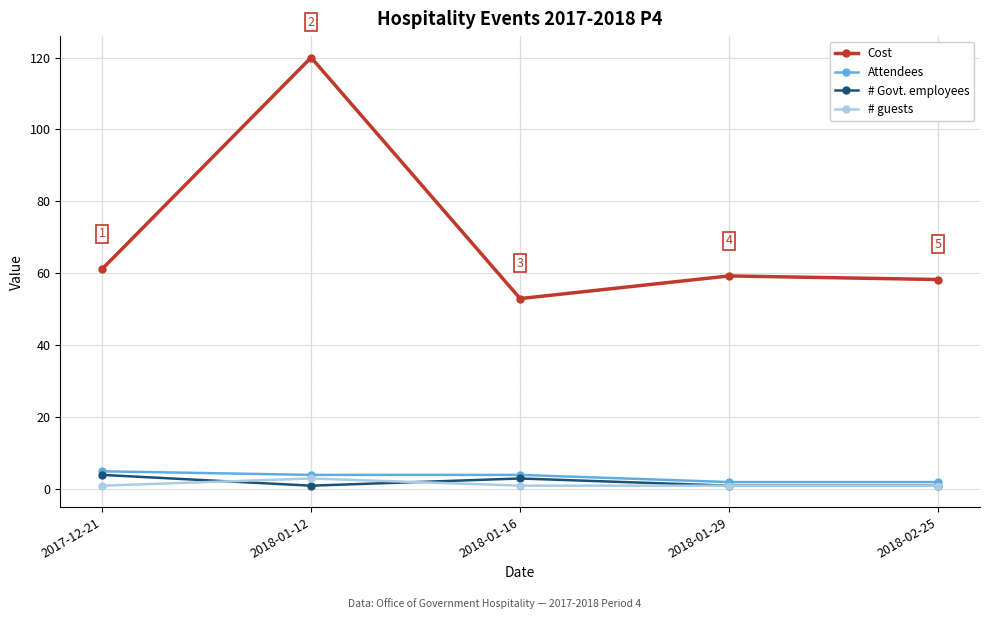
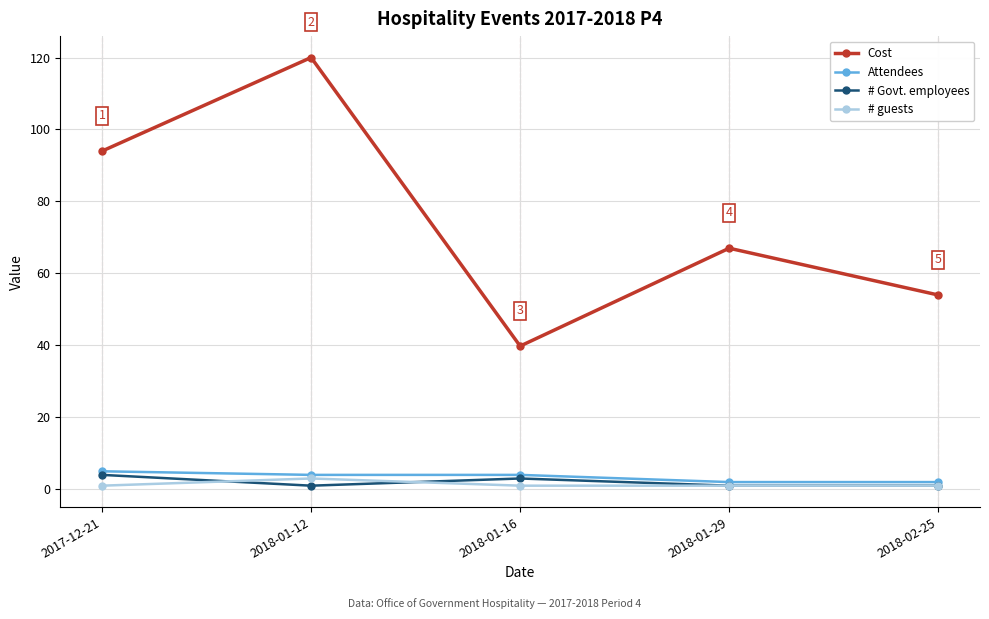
Cost, 2017-12-21: 61 -> 94
Cost, 2018-01-16: 53 -> 40
Cost, 2018-01-29: 59 -> 67
Cost, 2018-02-25: 58 -> 54
